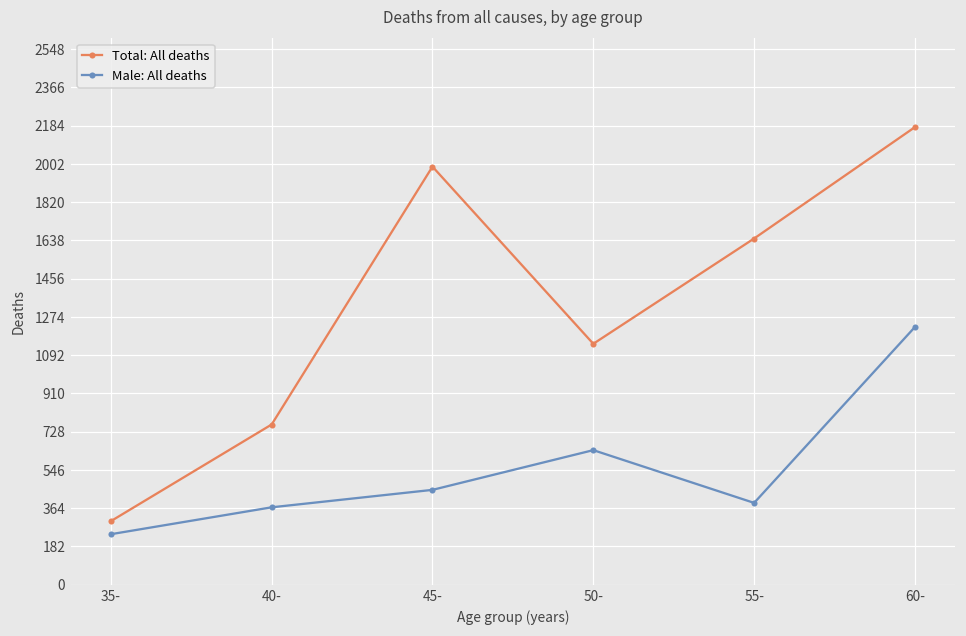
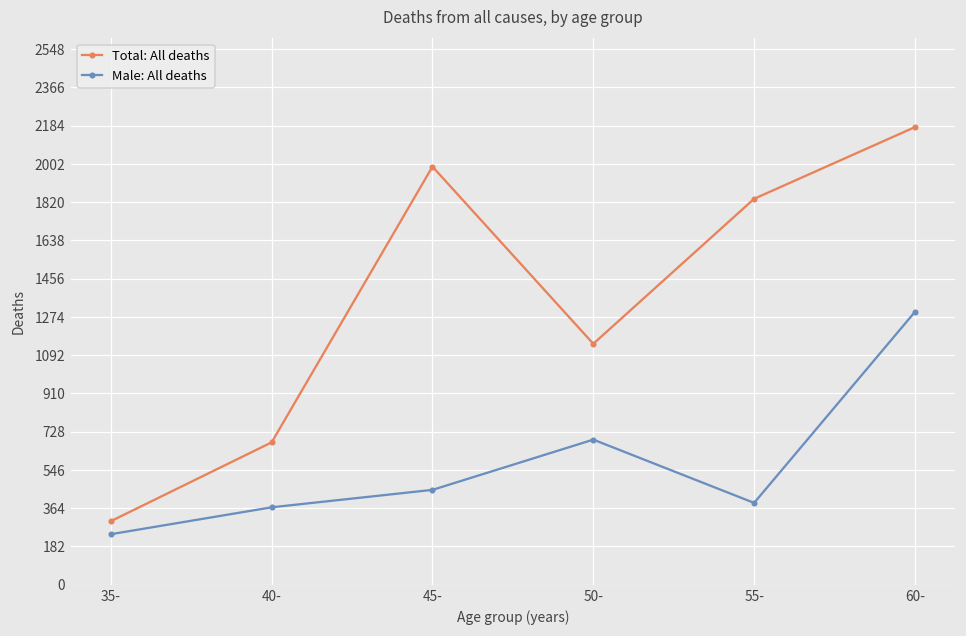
Total: All deaths, 40-: 760 -> 680
Male: All deaths, 50-: 640 -> 690
Total: All deaths, 55-: 1650 -> 1840
Male: All deaths, 60-: 1230 -> 1300
